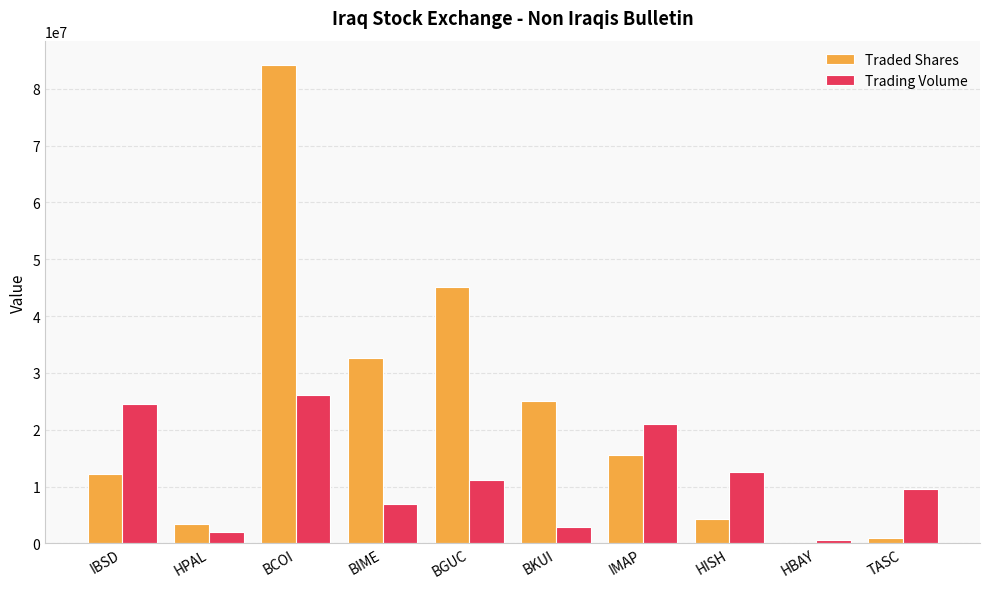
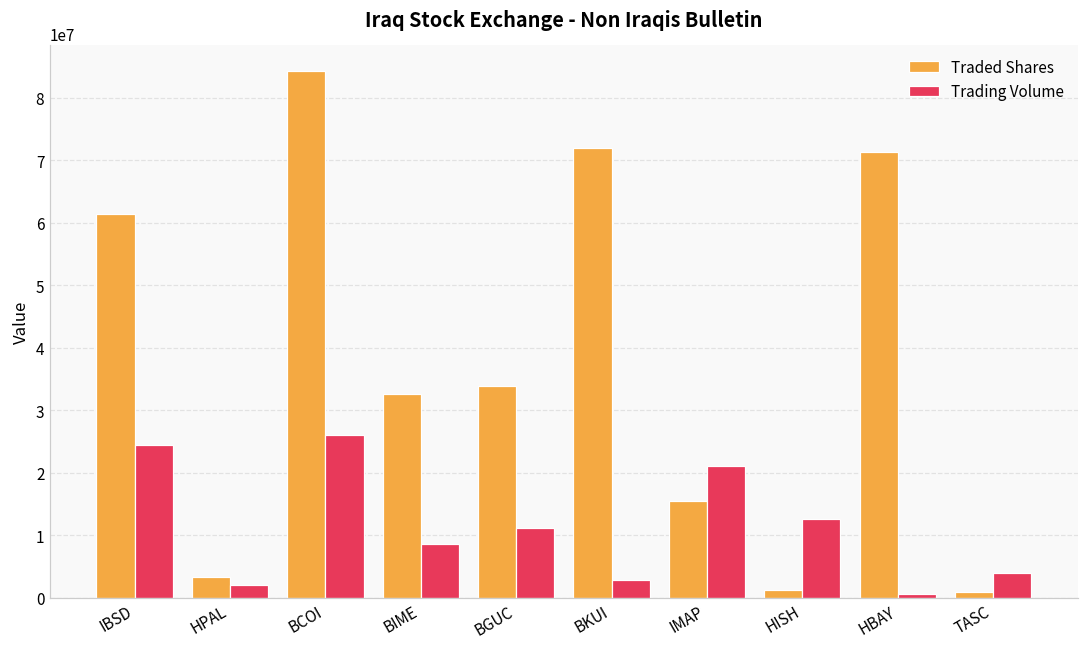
Traded Shares, IBSD: 12000000 -> 61000000
Trading Volume, BIME: 7000000 -> 9000000
Traded Shares, BGUC: 45000000 -> 34000000
Traded Shares, BKUI: 25000000 -> 72000000
Traded Shares, HISH: 4000000 -> 1000000
Traded Shares, HBAY: 0 -> 71000000
Trading Volume, TASC: 10000000 -> 4000000
